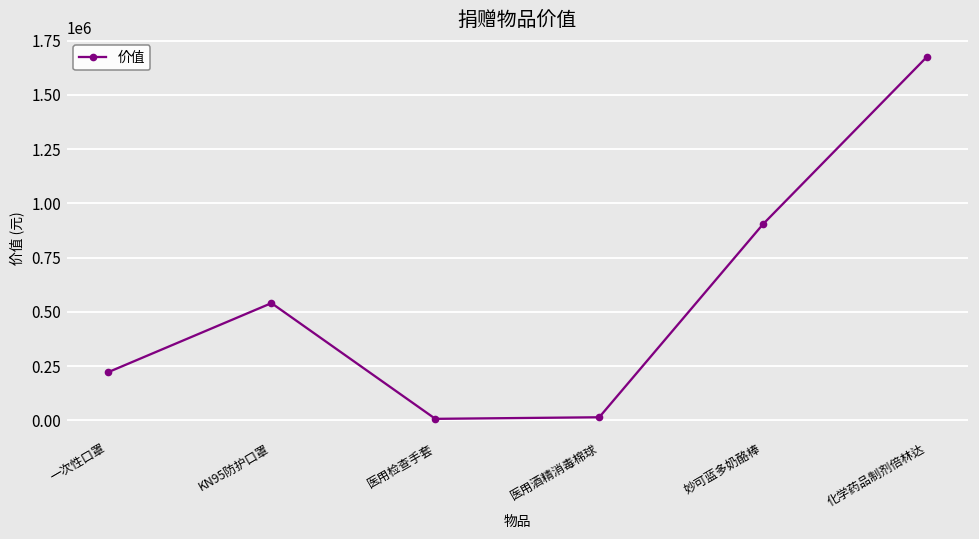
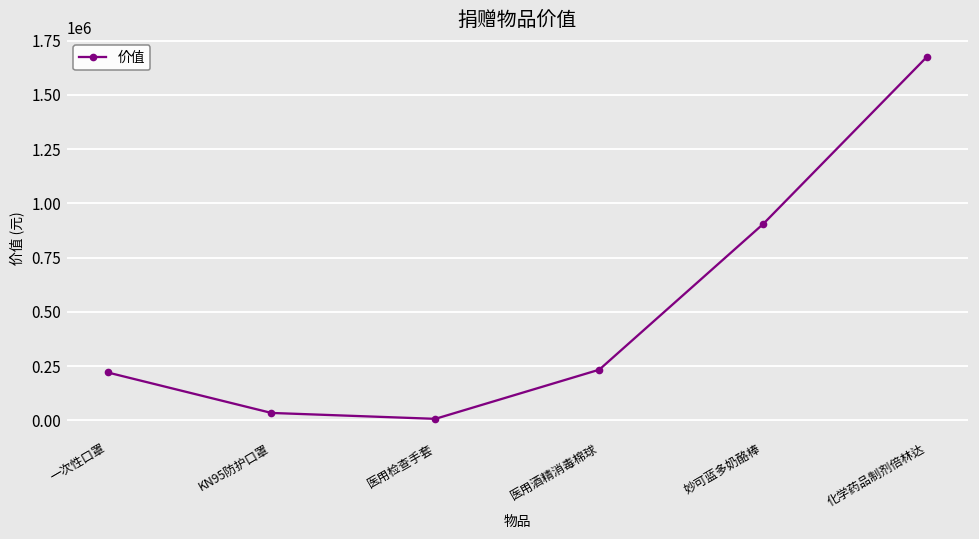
KN95防护口罩: 540000 -> 30000
医用酒精消毒棉球: 10000 -> 230000
